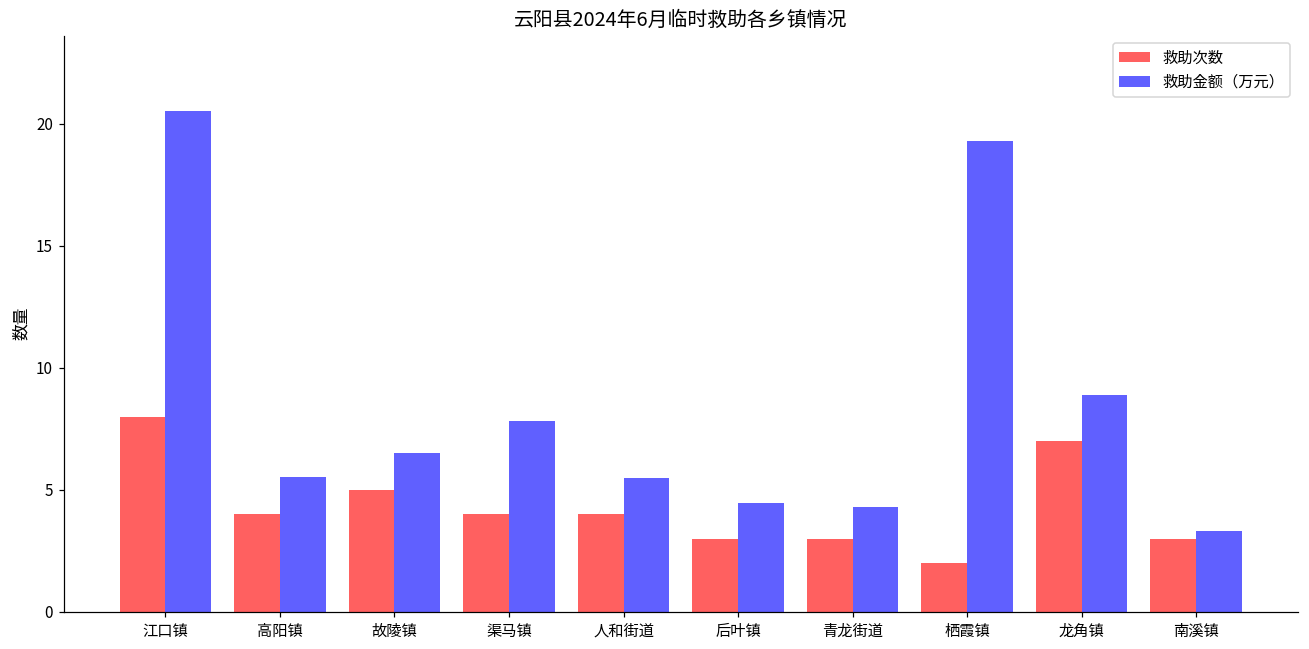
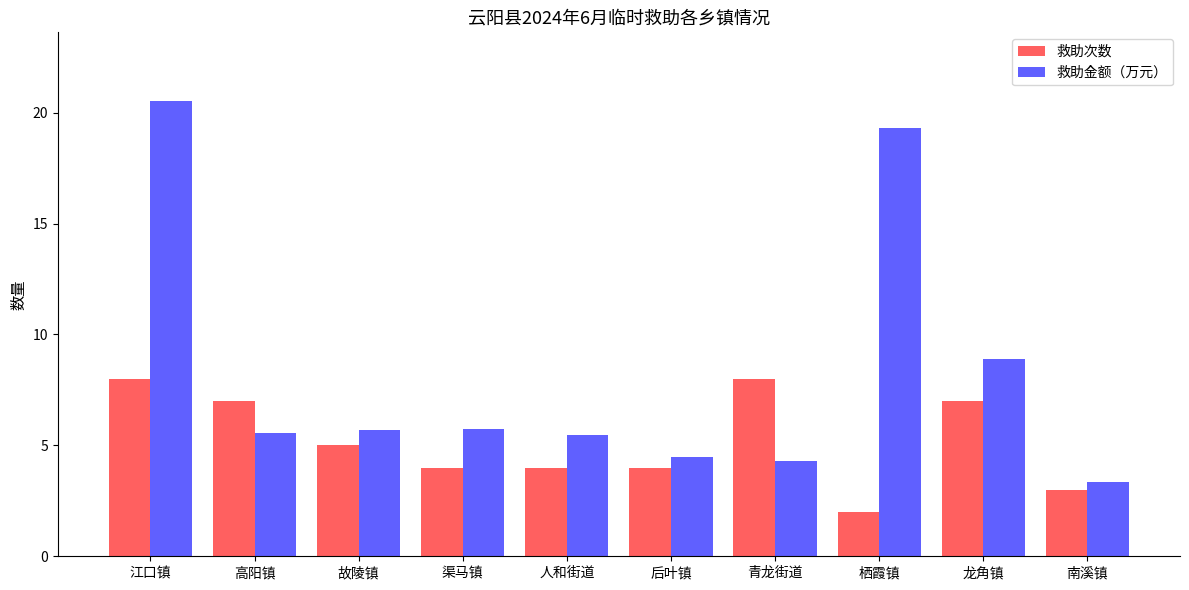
救助次数, 高阳镇: 4 -> 7
救助金额（万元）, 故陵镇: 6.5 -> 5.7
救助金额（万元）, 渠马镇: 7.8 -> 5.8
救助次数, 后叶镇: 3 -> 4
救助次数, 青龙街道: 3 -> 8
